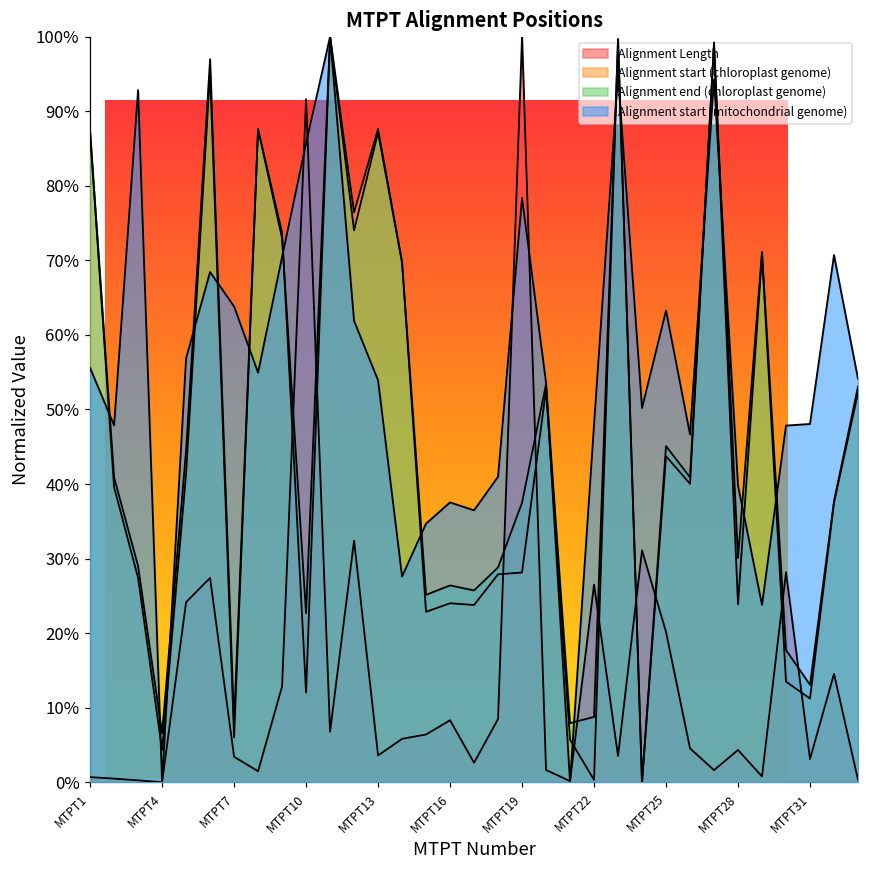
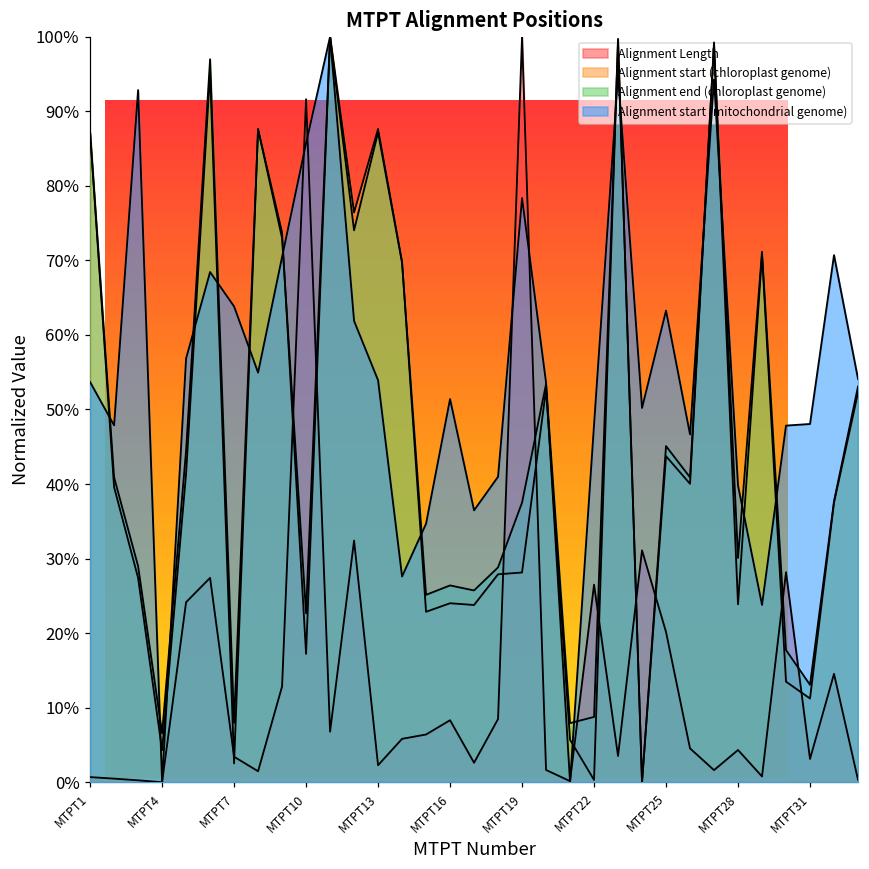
Alignment start (mitochondrial genome), MTPT1: 56% -> 54%
Alignment start (chloroplast genome), MTPT7: 6% -> 3%
Alignment start (chloroplast genome), MTPT10: 12% -> 17%
Alignment Length, MTPT13: 4% -> 2%
Alignment start (mitochondrial genome), MTPT16: 38% -> 51%
